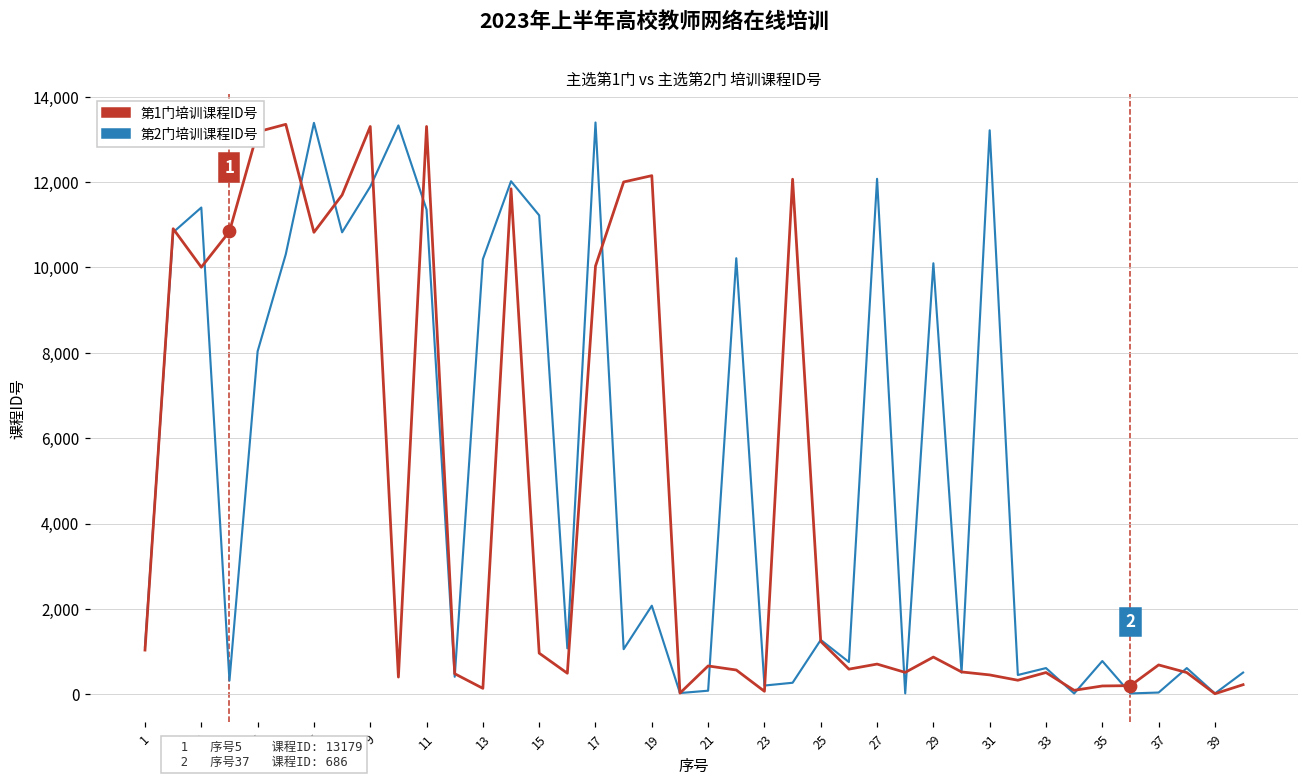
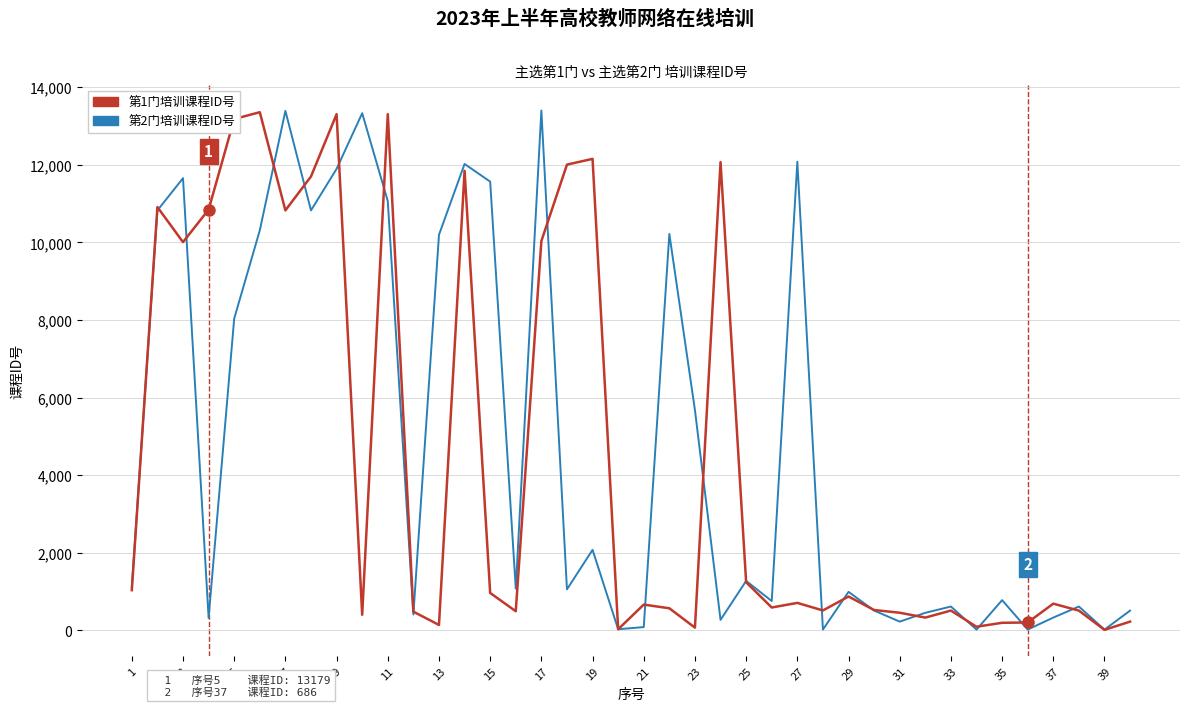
第2门培训课程ID号, 3: 11,400 -> 11,700
第2门培训课程ID号, 11: 11,400 -> 11,100
第2门培训课程ID号, 15: 11,200 -> 11,600
第2门培训课程ID号, 23: 200 -> 5,700
第2门培训课程ID号, 29: 10,100 -> 1,000
第2门培训课程ID号, 31: 13,200 -> 200
第2门培训课程ID号, 37: 0 -> 300
